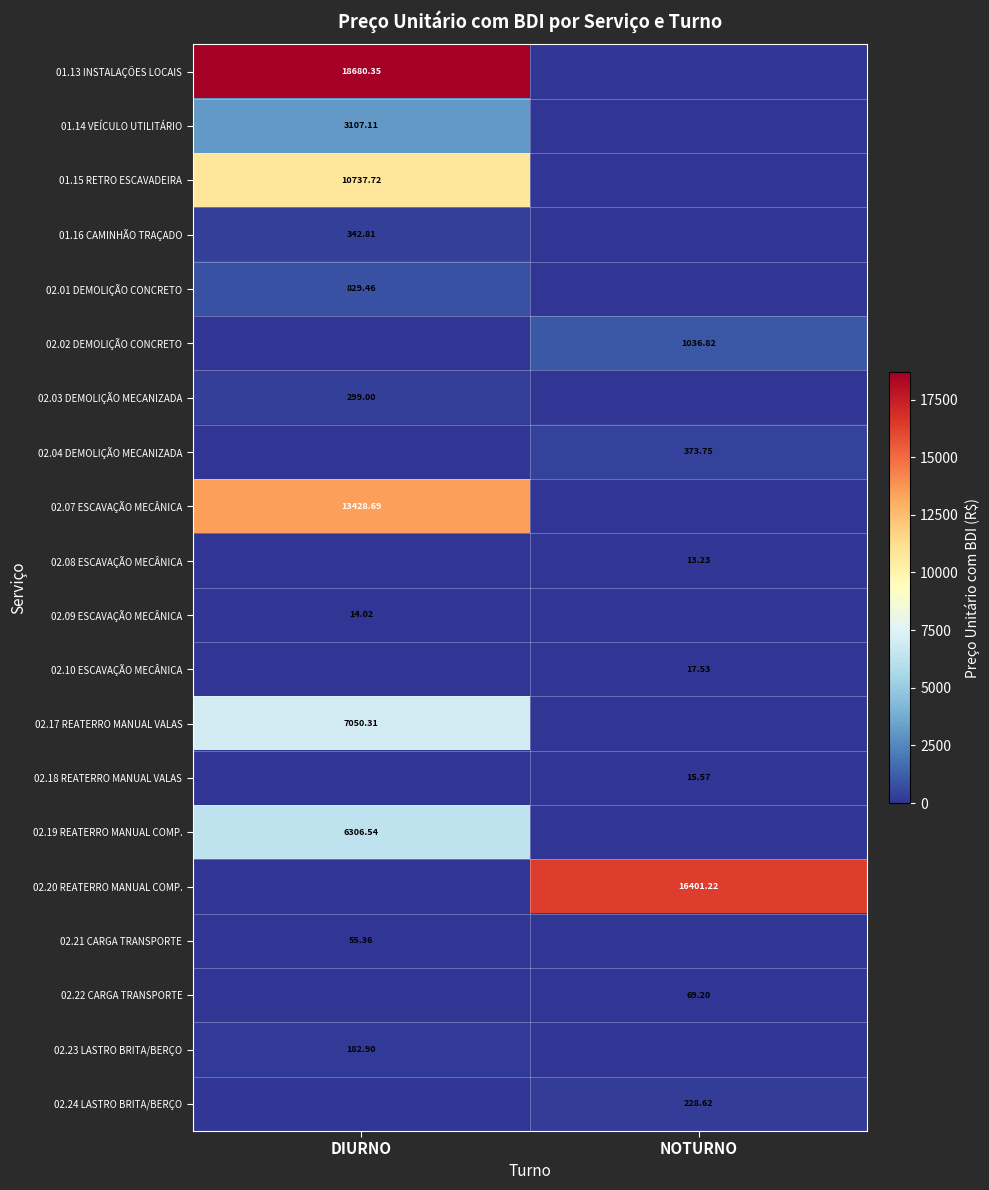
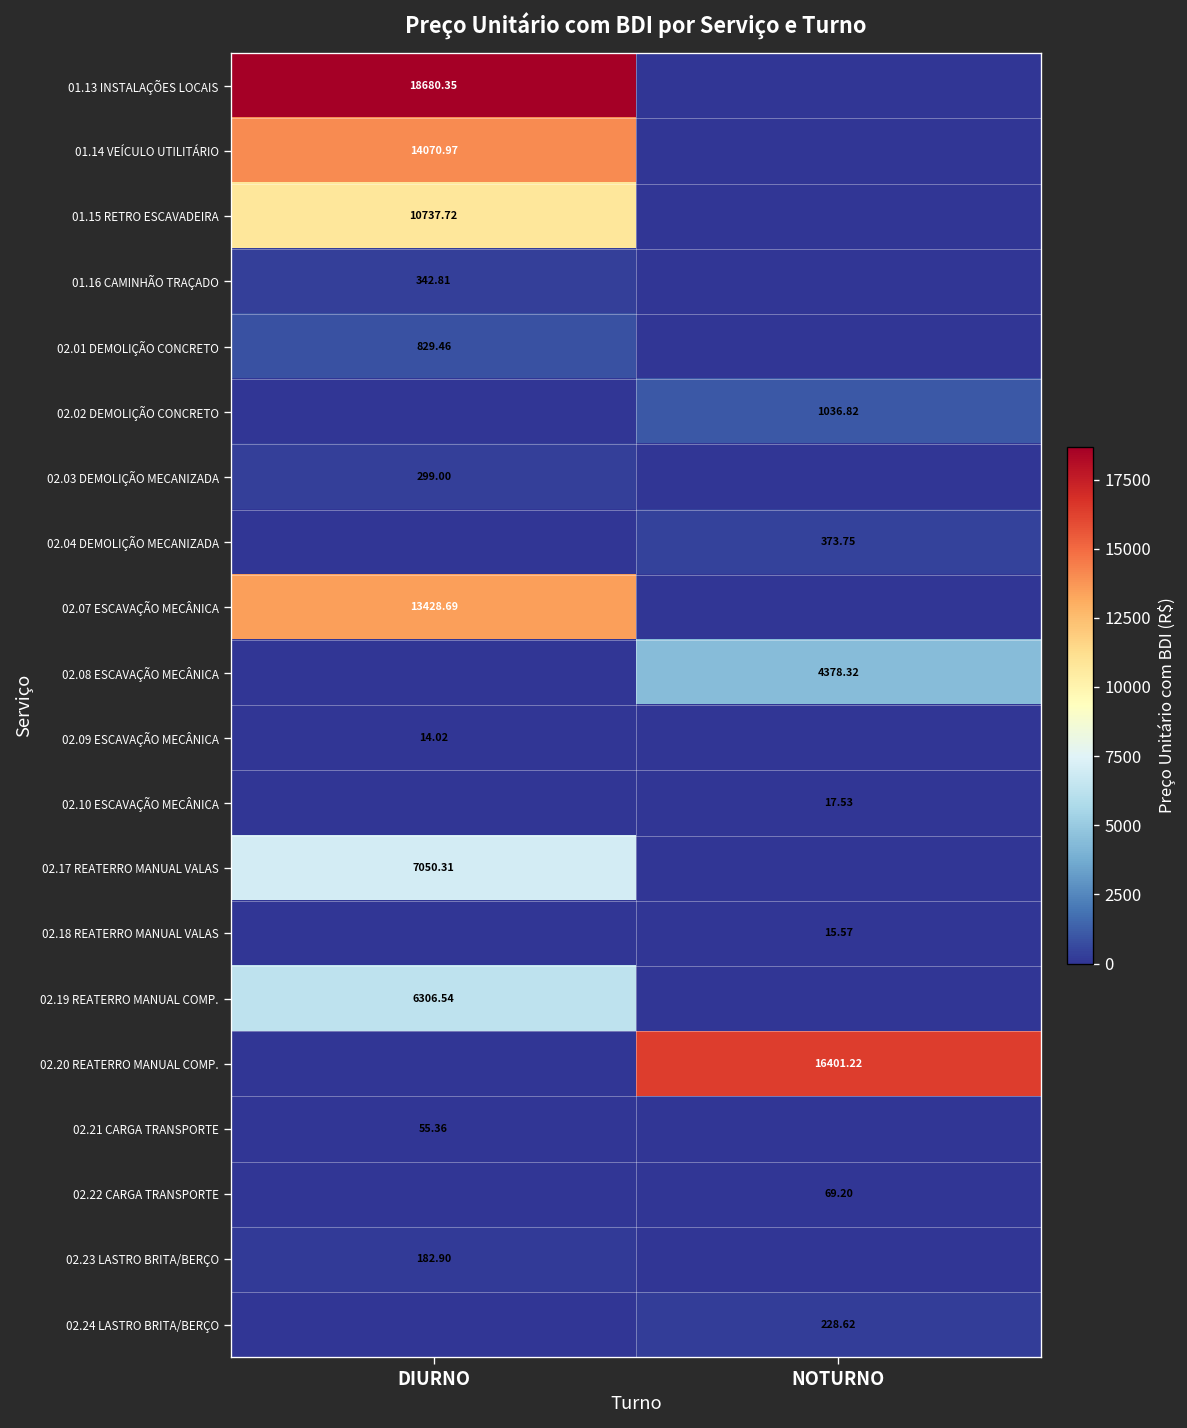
01.14 VEÍCULO UTILITÁRIO, DIURNO: 3107.11 -> 14070.97
02.08 ESCAVAÇÃO MECÂNICA, NOTURNO: 13.23 -> 4378.32
